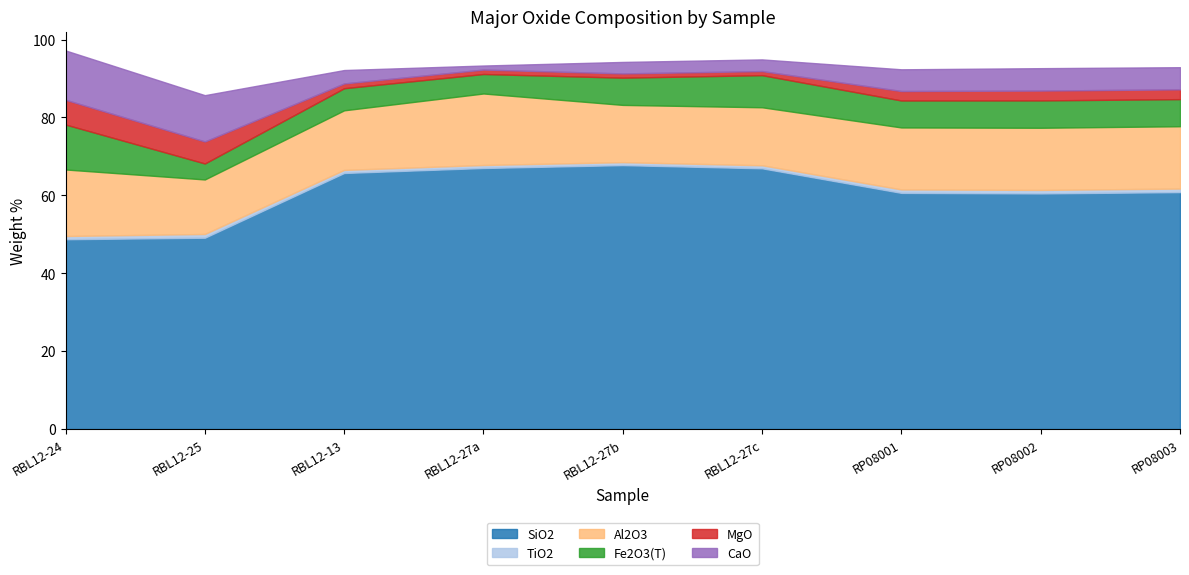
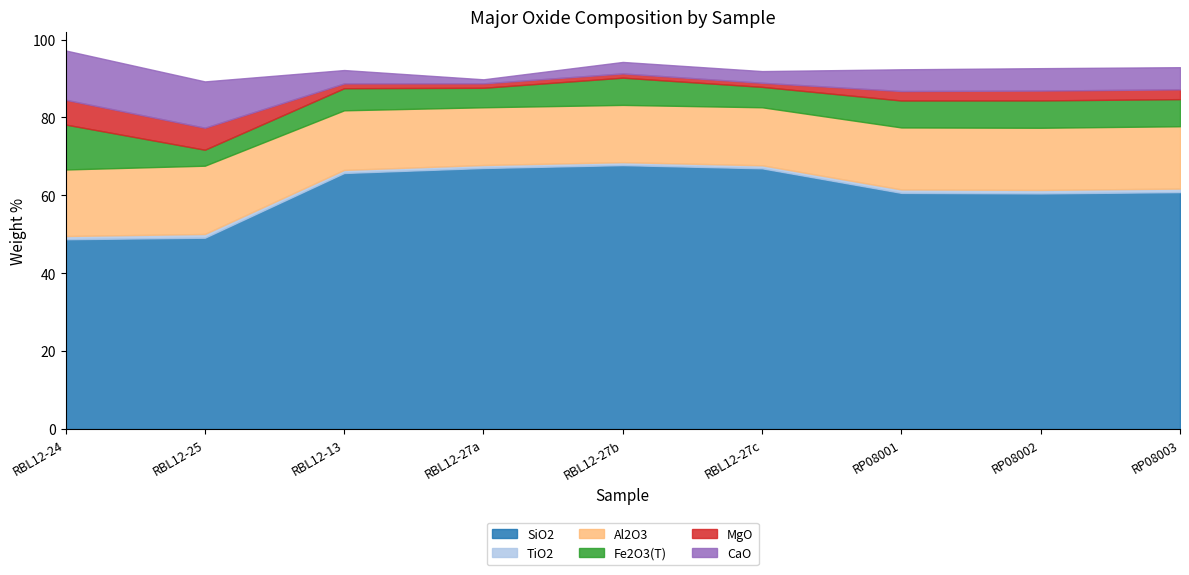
Al2O3, RBL12-25: 14 -> 18
Al2O3, RBL12-27a: 18 -> 15
Fe2O3(T), RBL12-27c: 8 -> 5
